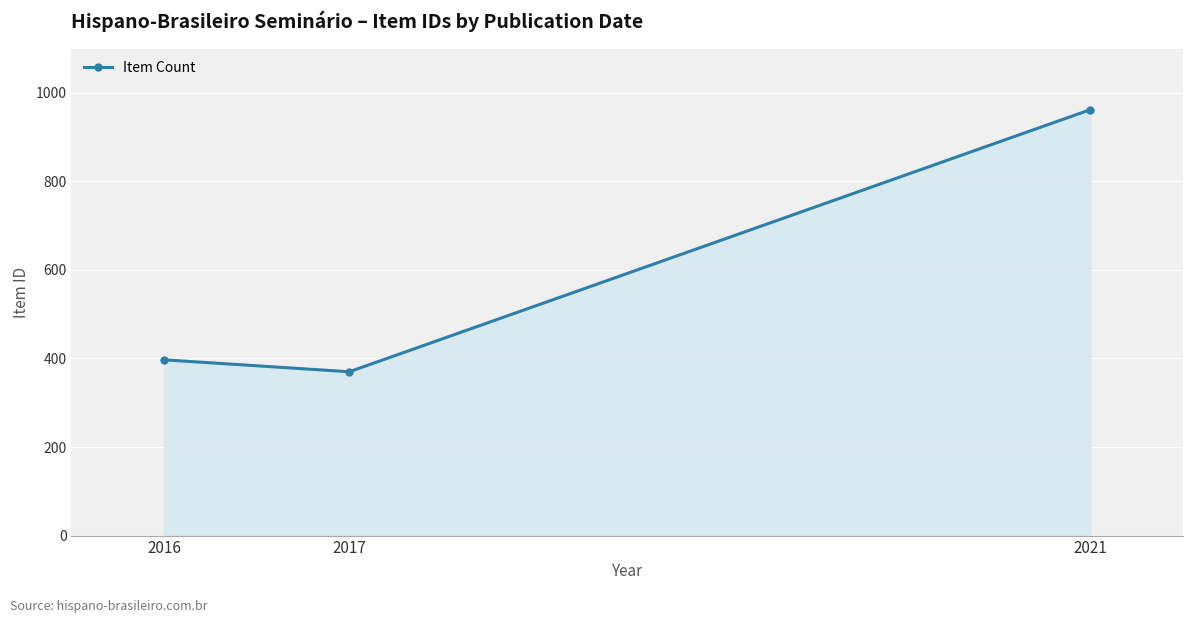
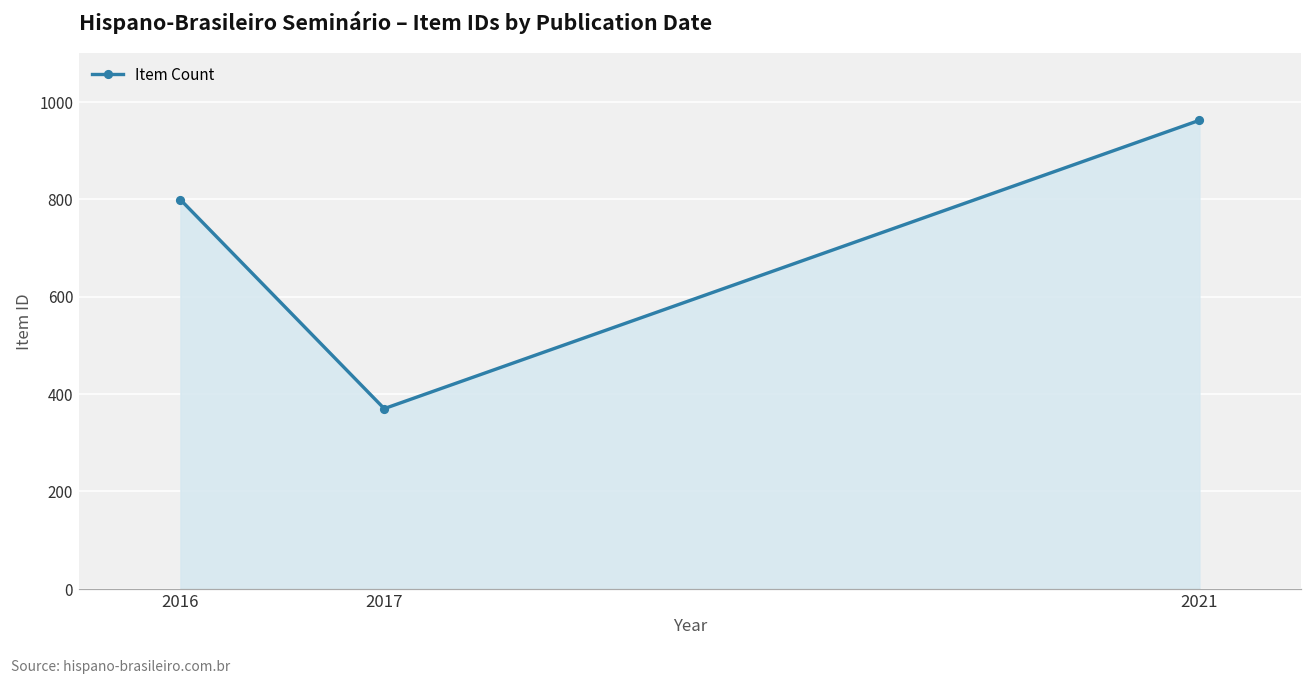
2016: 400 -> 800
